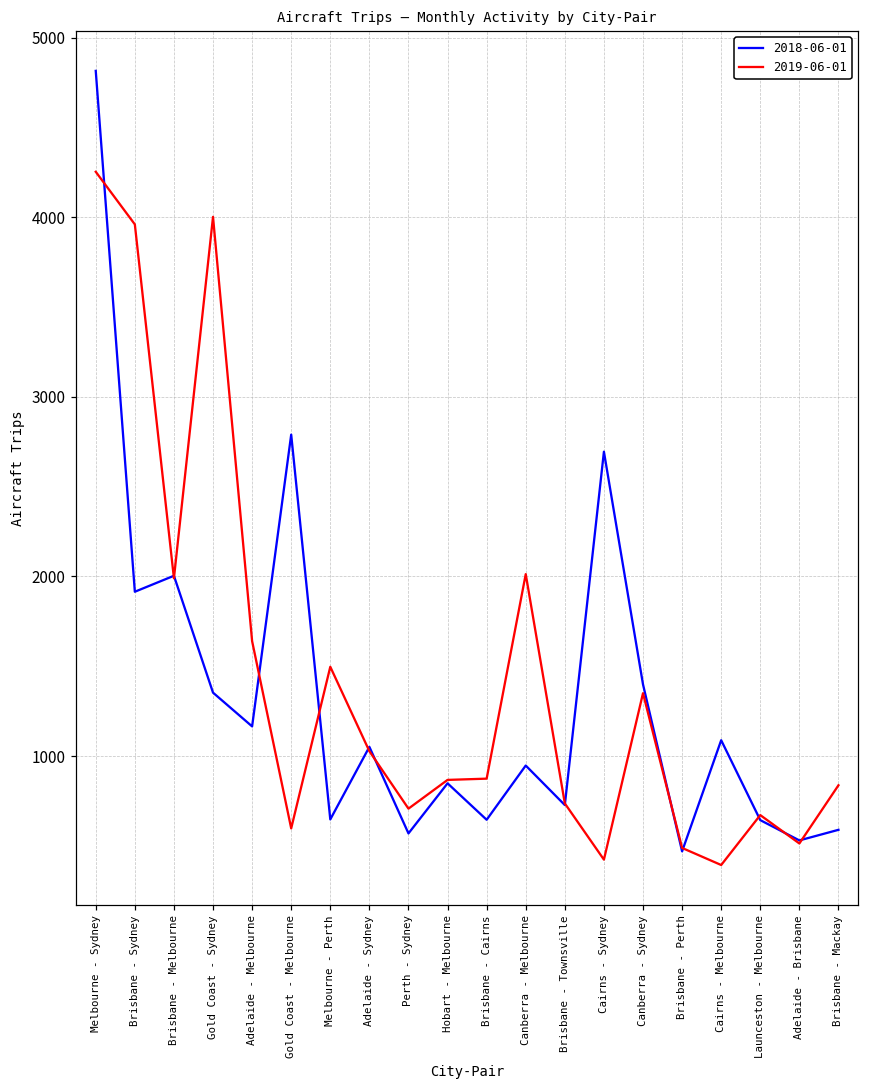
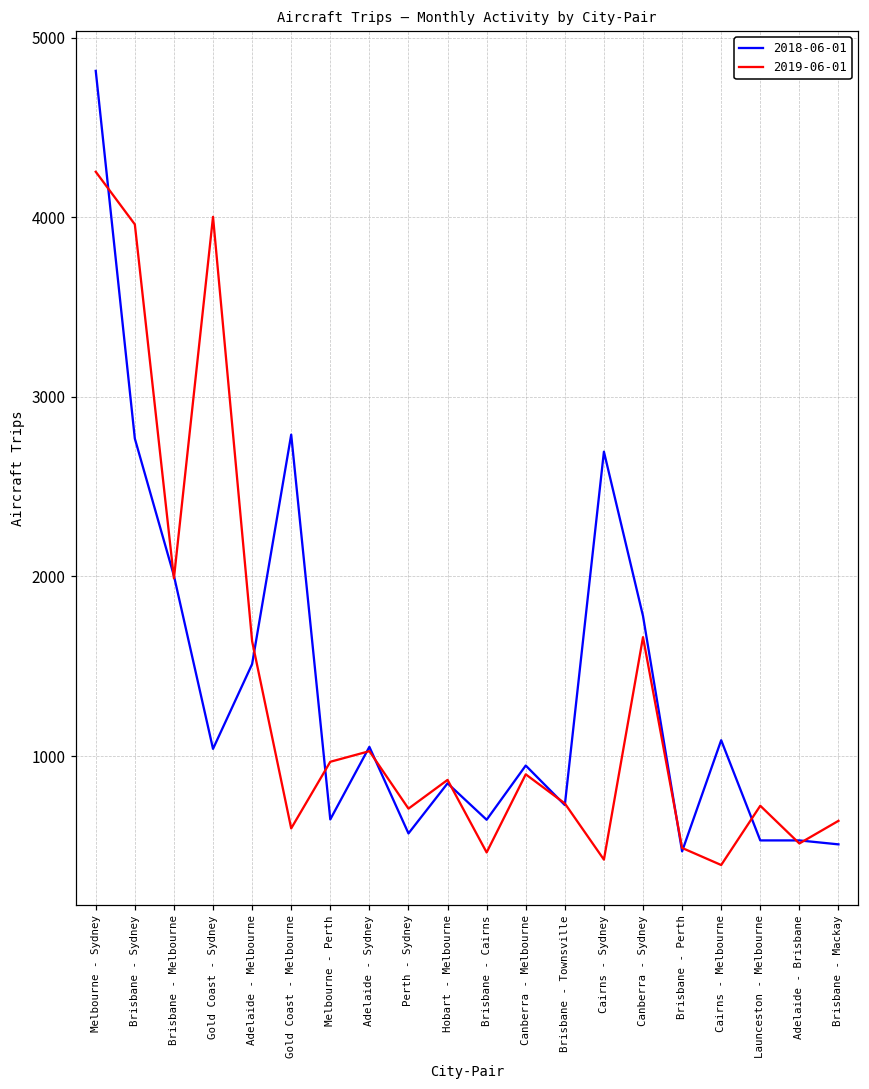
2018-06-01, Brisbane - Sydney: 1920 -> 2770
2018-06-01, Gold Coast - Sydney: 1350 -> 1040
2018-06-01, Adelaide - Melbourne: 1170 -> 1510
2019-06-01, Melbourne - Perth: 1500 -> 970
2019-06-01, Brisbane - Cairns: 870 -> 460
2019-06-01, Canberra - Melbourne: 2010 -> 900
2018-06-01, Canberra - Sydney: 1400 -> 1780
2019-06-01, Canberra - Sydney: 1350 -> 1660
2018-06-01, Launceston - Melbourne: 640 -> 530
2019-06-01, Launceston - Melbourne: 670 -> 720
2018-06-01, Brisbane - Mackay: 590 -> 510
2019-06-01, Brisbane - Mackay: 840 -> 640
